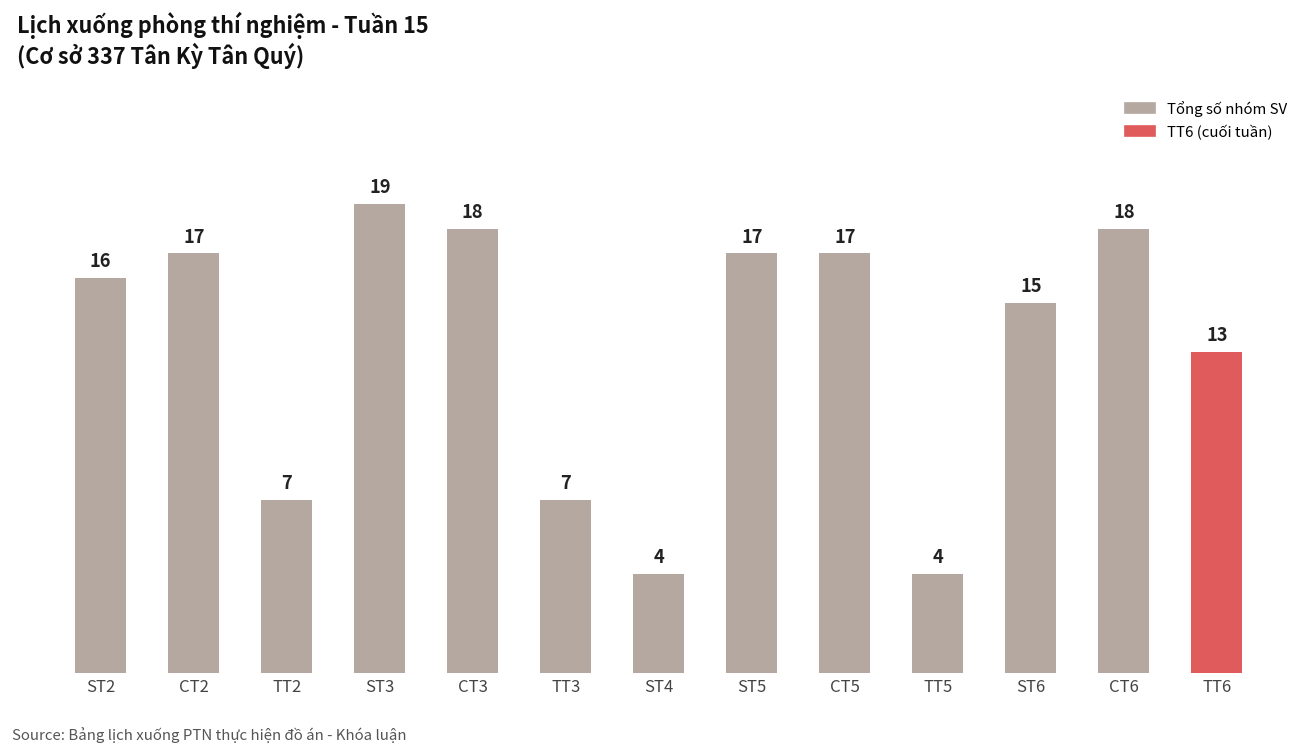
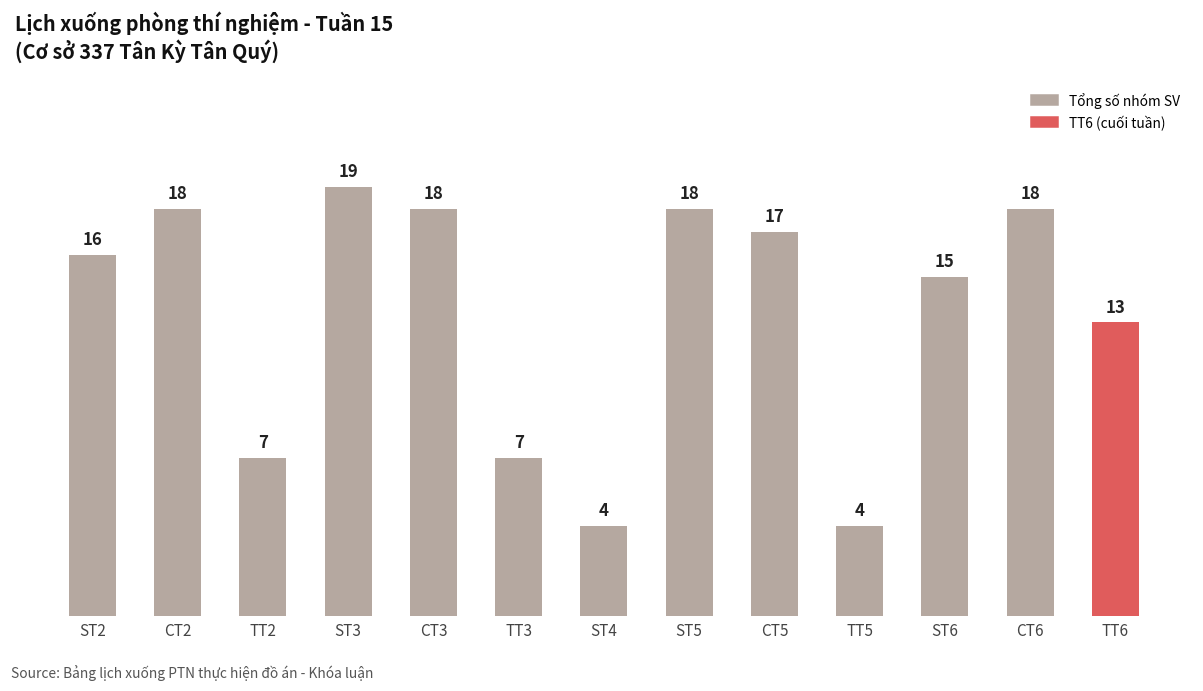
CT2: 17 -> 18
ST5: 17 -> 18
